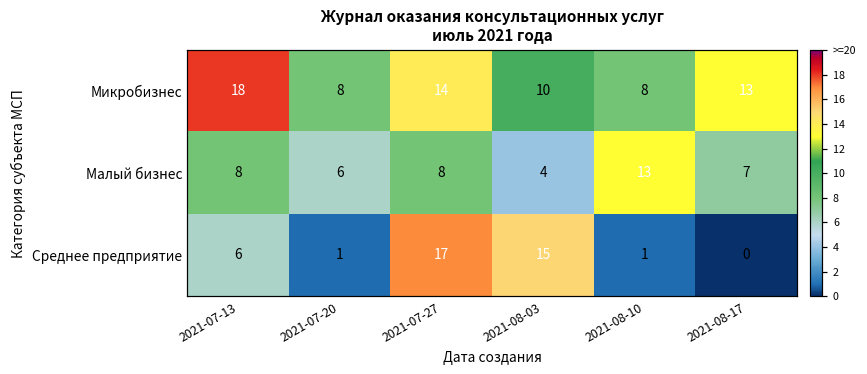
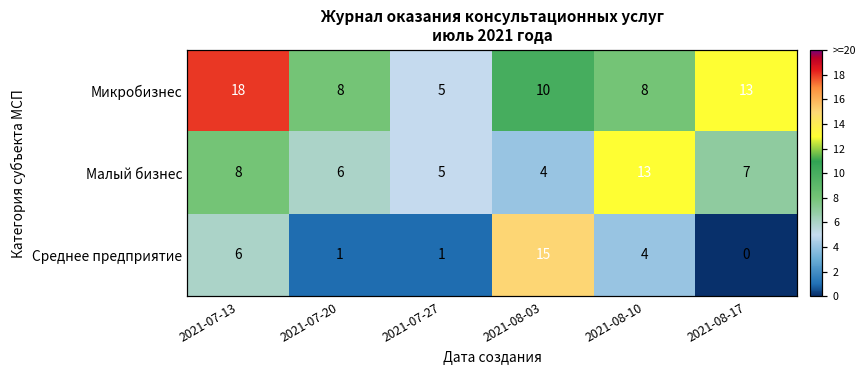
Микробизнес, 2021-07-27: 14 -> 5
Малый бизнес, 2021-07-27: 8 -> 5
Среднее предприятие, 2021-07-27: 17 -> 1
Среднее предприятие, 2021-08-10: 1 -> 4
